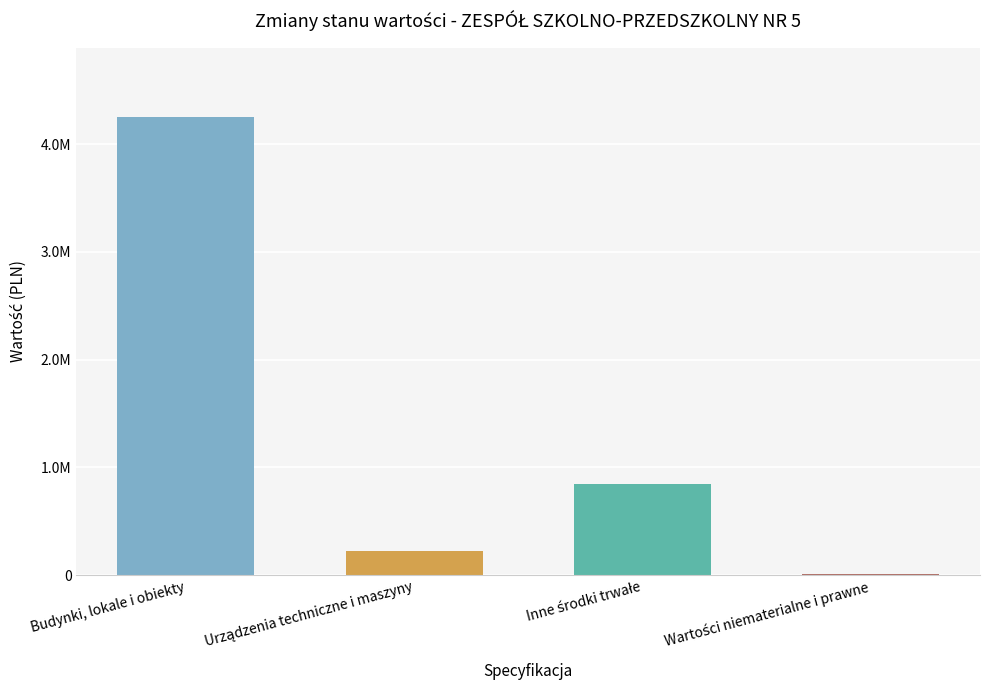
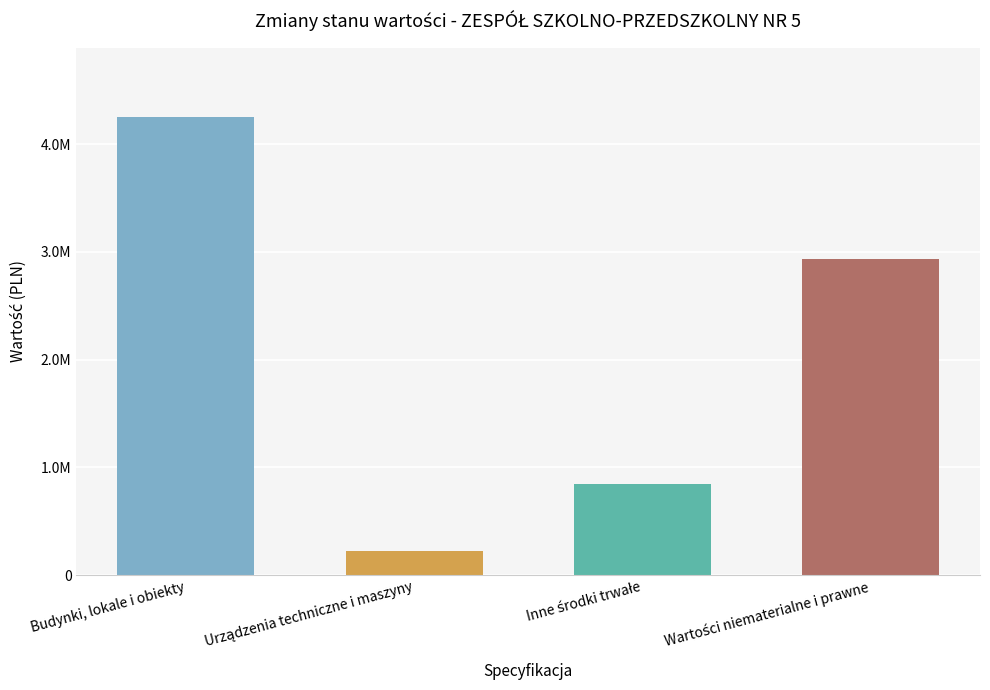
Wartości niematerialne i prawne: 10000 -> 2930000
